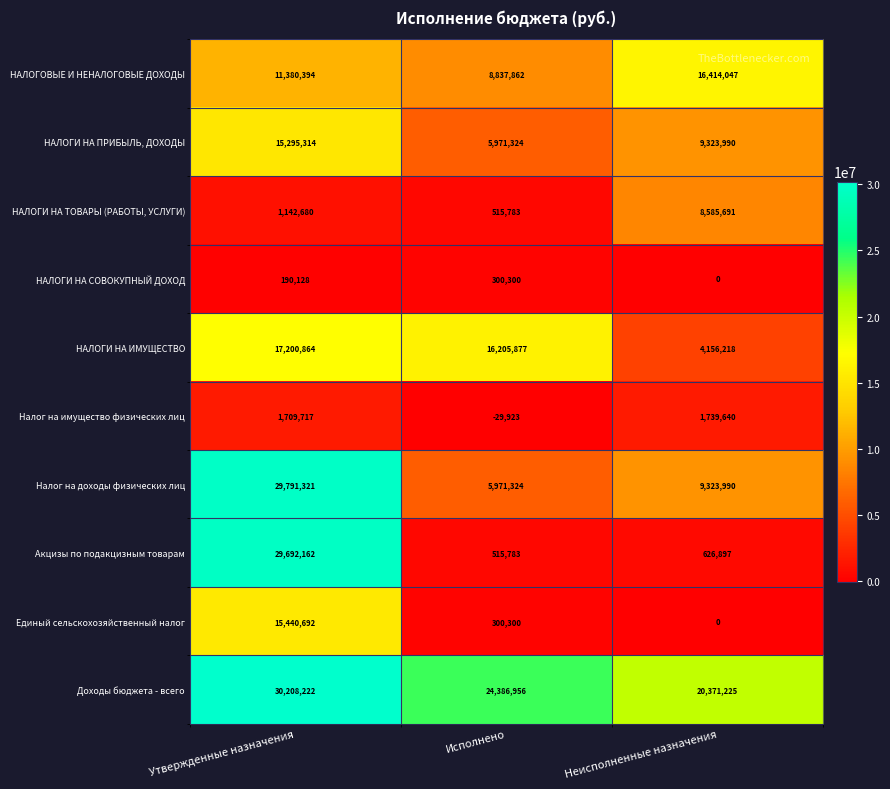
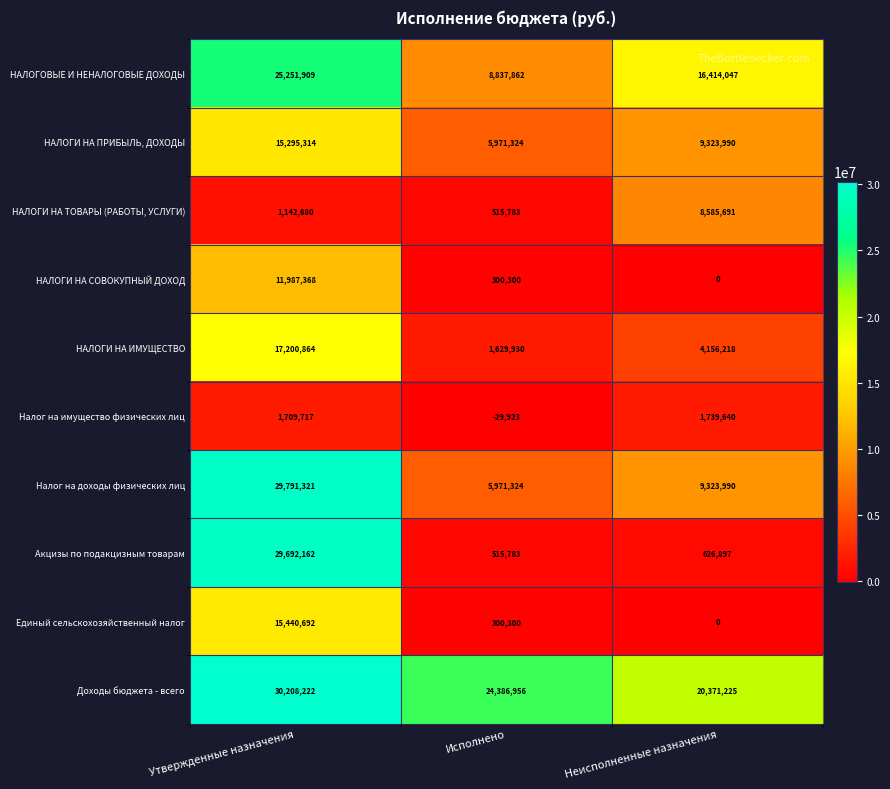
НАЛОГОВЫЕ И НЕНАЛОГОВЫЕ ДОХОДЫ, Утвержденные назначения: 11,380,394 -> 25,251,909
НАЛОГИ НА СОВОКУПНЫЙ ДОХОД, Утвержденные назначения: 190,128 -> 11,987,368
НАЛОГИ НА ИМУЩЕСТВО, Исполнено: 16,205,877 -> 1,629,930
